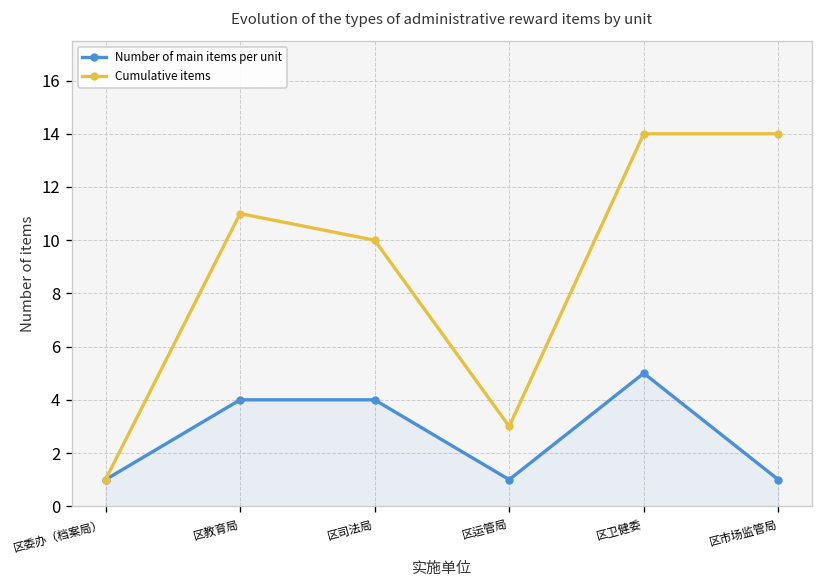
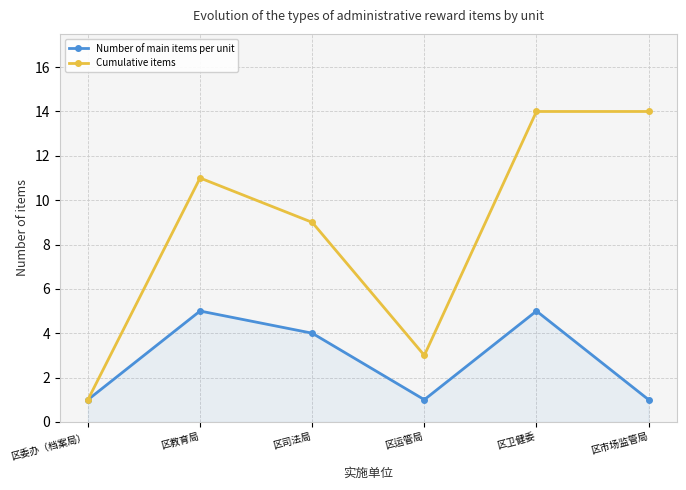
Number of main items per unit, 区教育局: 4 -> 5
Cumulative items, 区司法局: 10 -> 9
